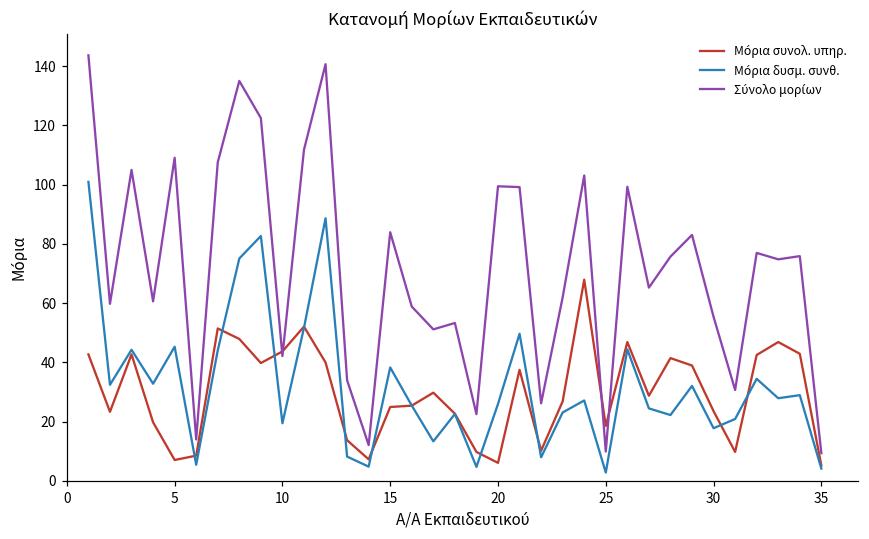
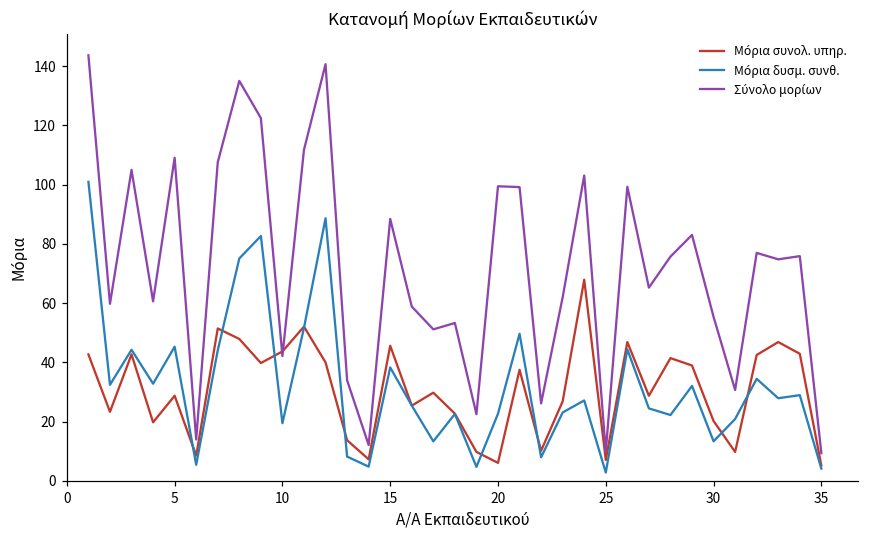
Μόρια συνολ. υπηρ., 5: 7 -> 29
Μόρια συνολ. υπηρ., 15: 25 -> 46
Σύνολο μορίων, 15: 84 -> 88
Μόρια δυσμ. συνθ., 20: 26 -> 23
Μόρια συνολ. υπηρ., 25: 19 -> 7
Μόρια συνολ. υπηρ., 30: 24 -> 20
Μόρια δυσμ. συνθ., 30: 18 -> 13
